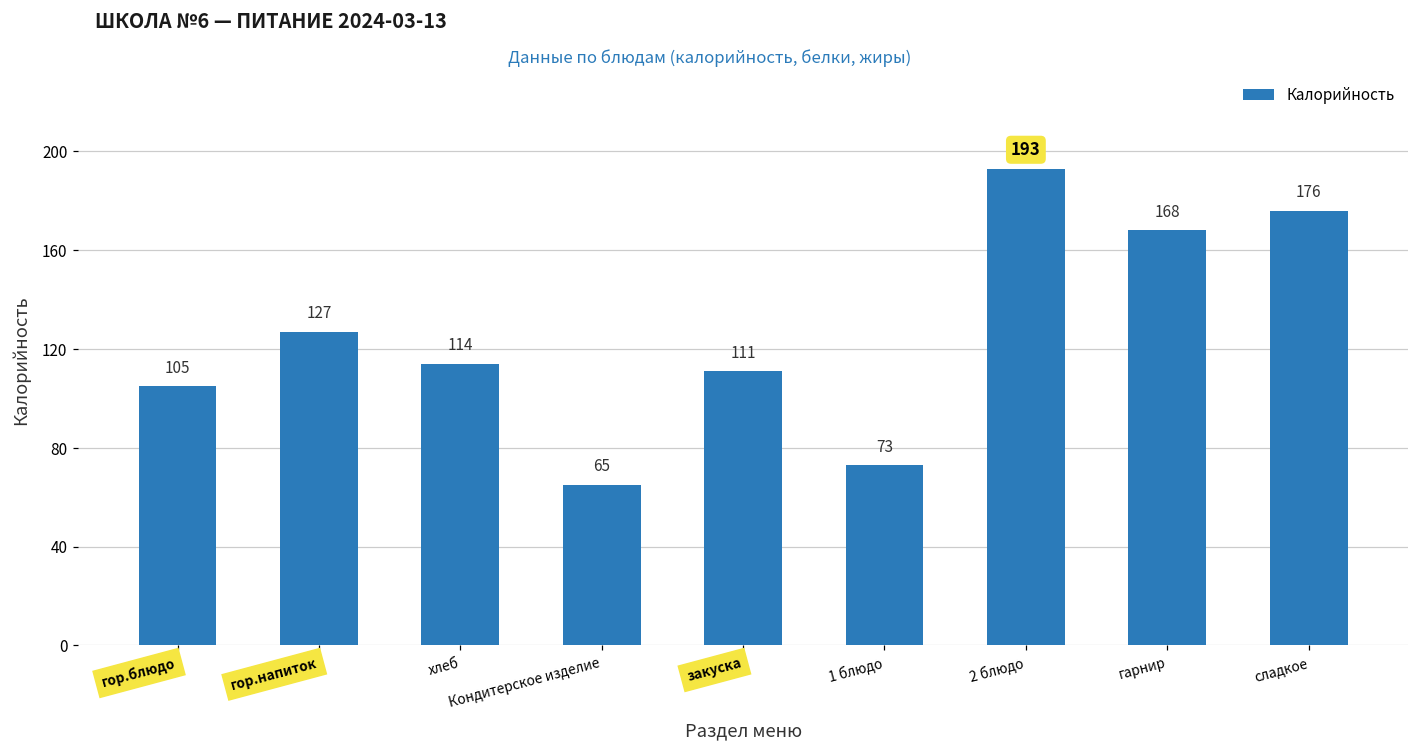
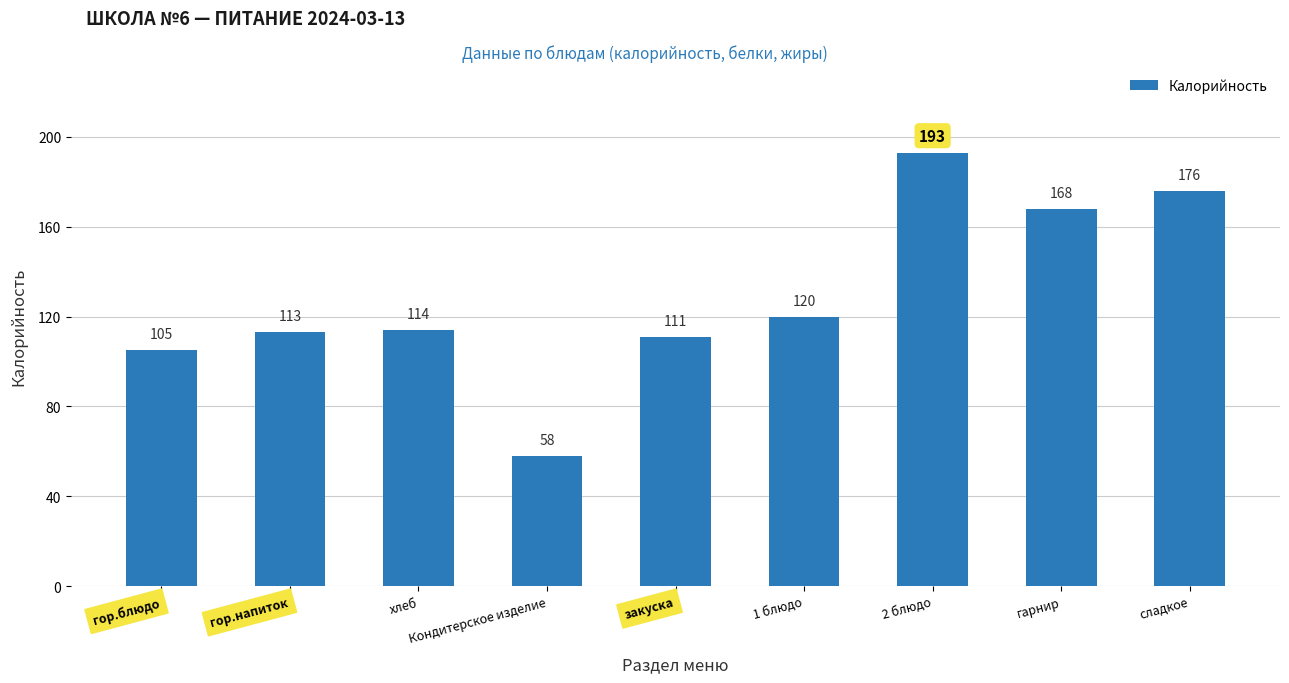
гор.напиток: 127 -> 113
Кондитерское изделие: 65 -> 58
1 блюдо: 73 -> 120
